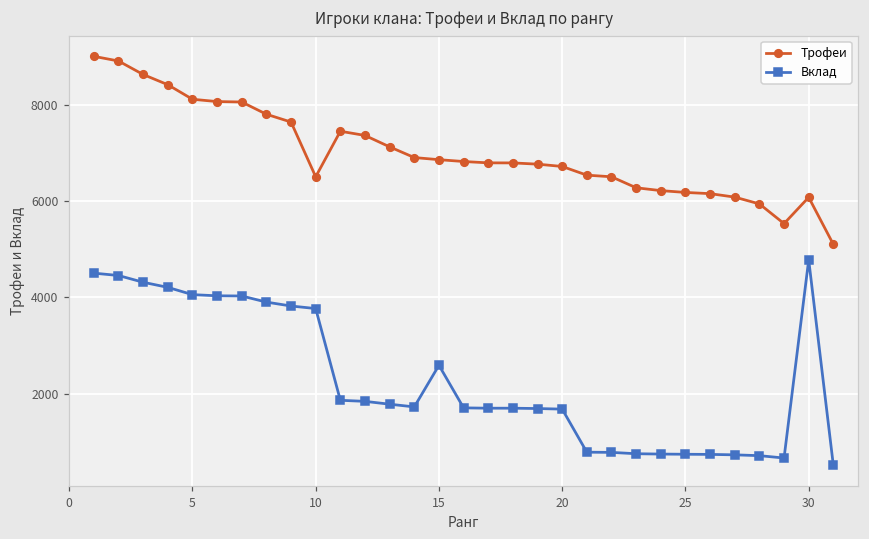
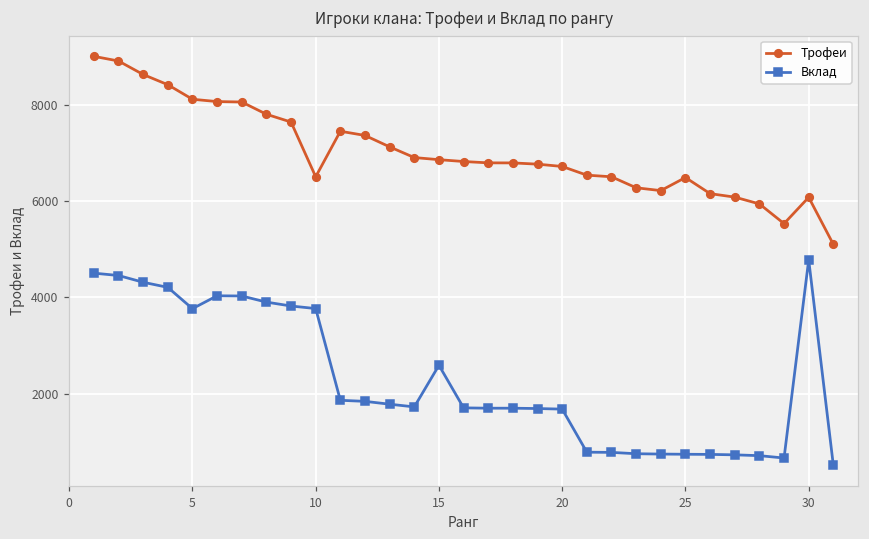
Вклад, 5: 4100 -> 3800
Трофеи, 25: 6200 -> 6500
